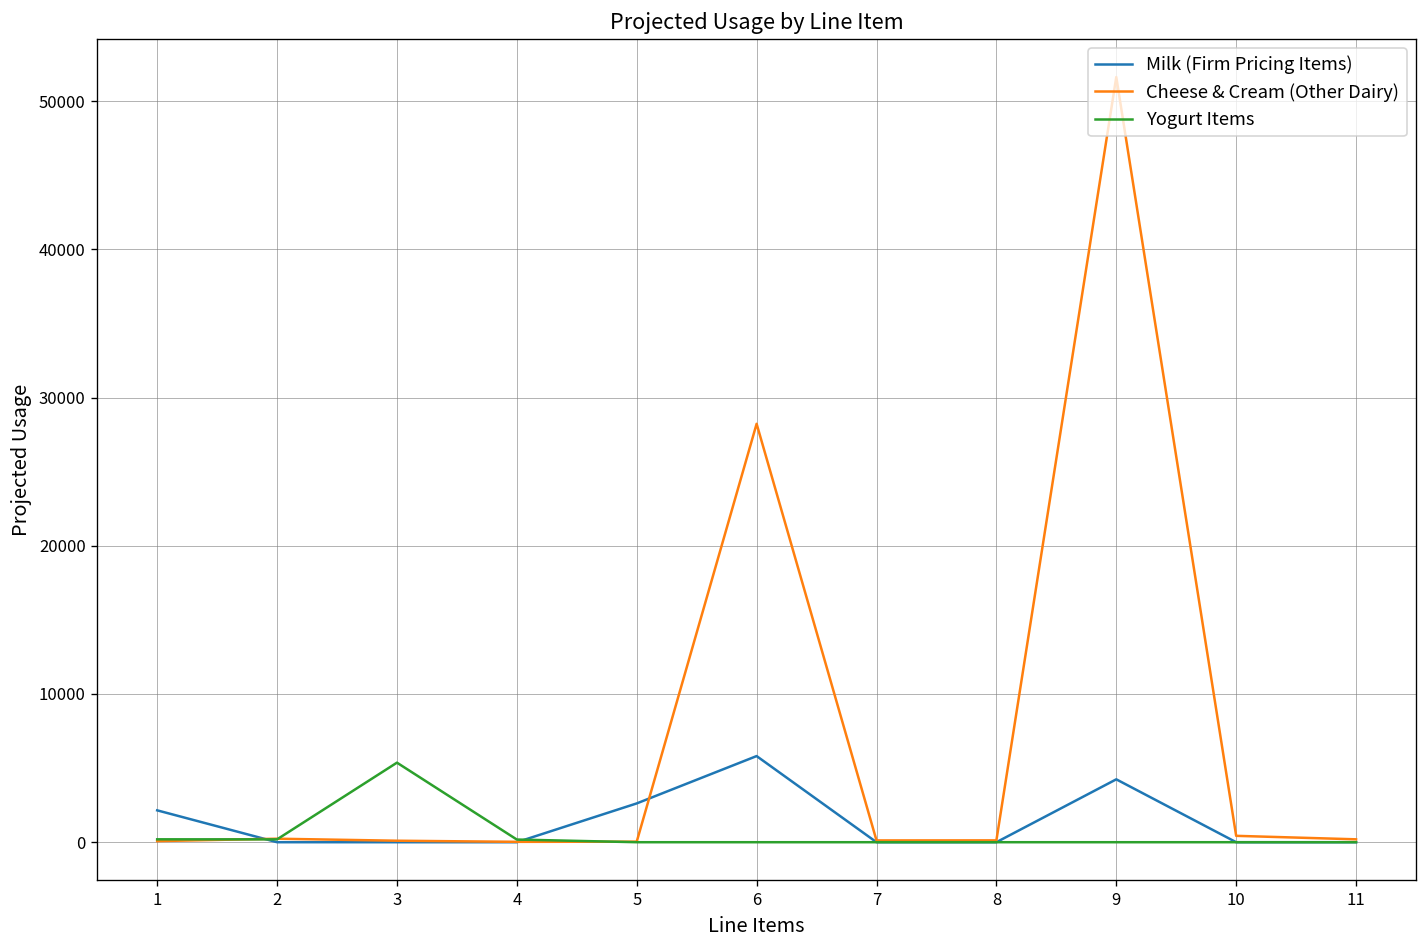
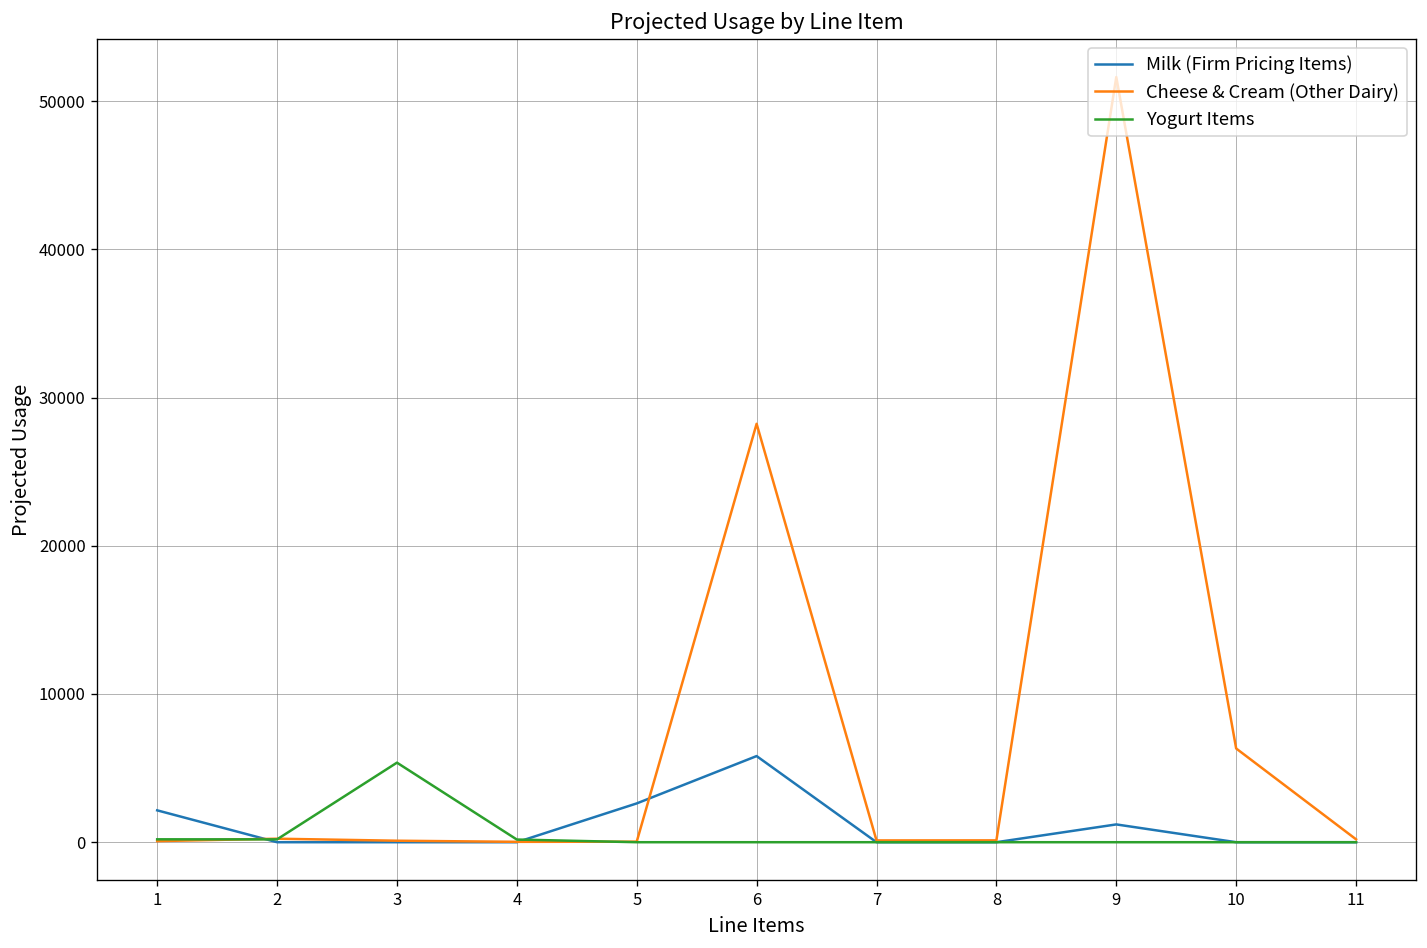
Milk (Firm Pricing Items), 9: 4200 -> 1200
Cheese & Cream (Other Dairy), 10: 400 -> 6300
